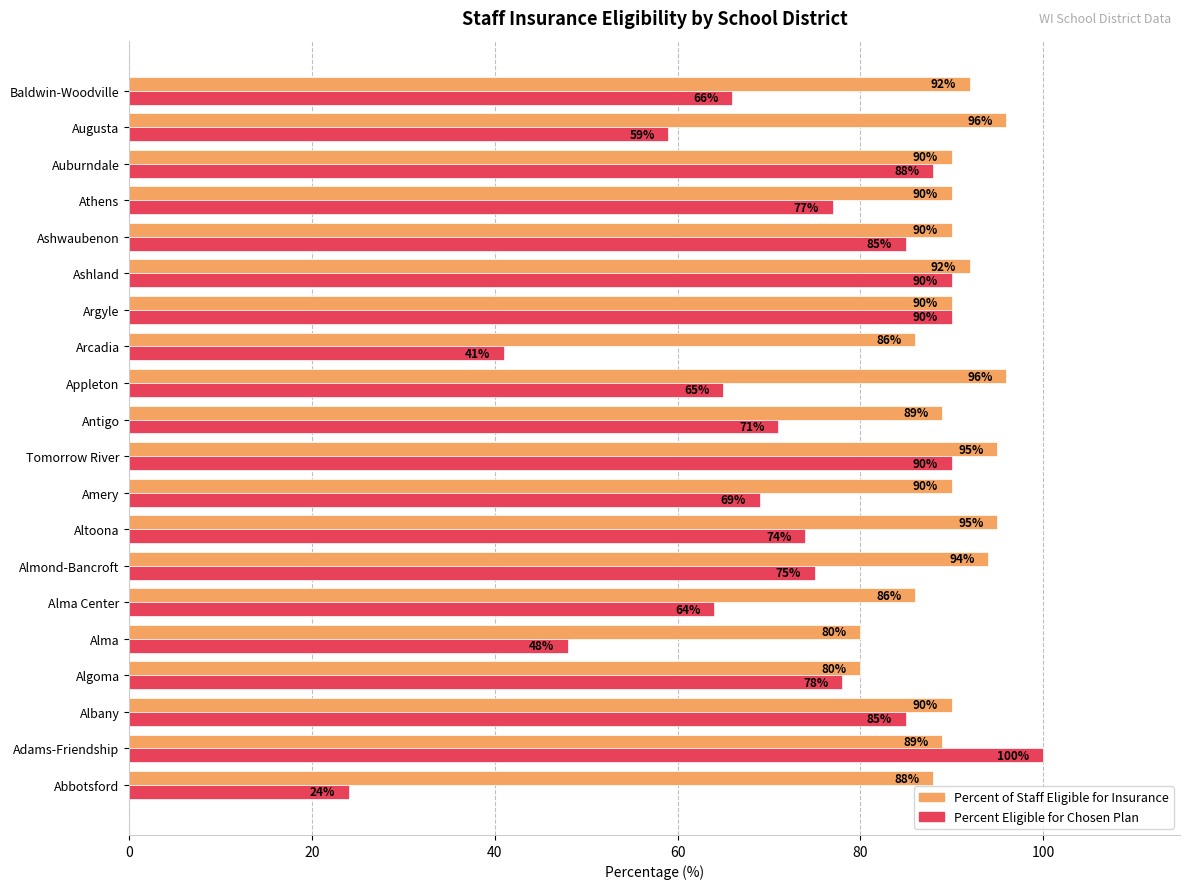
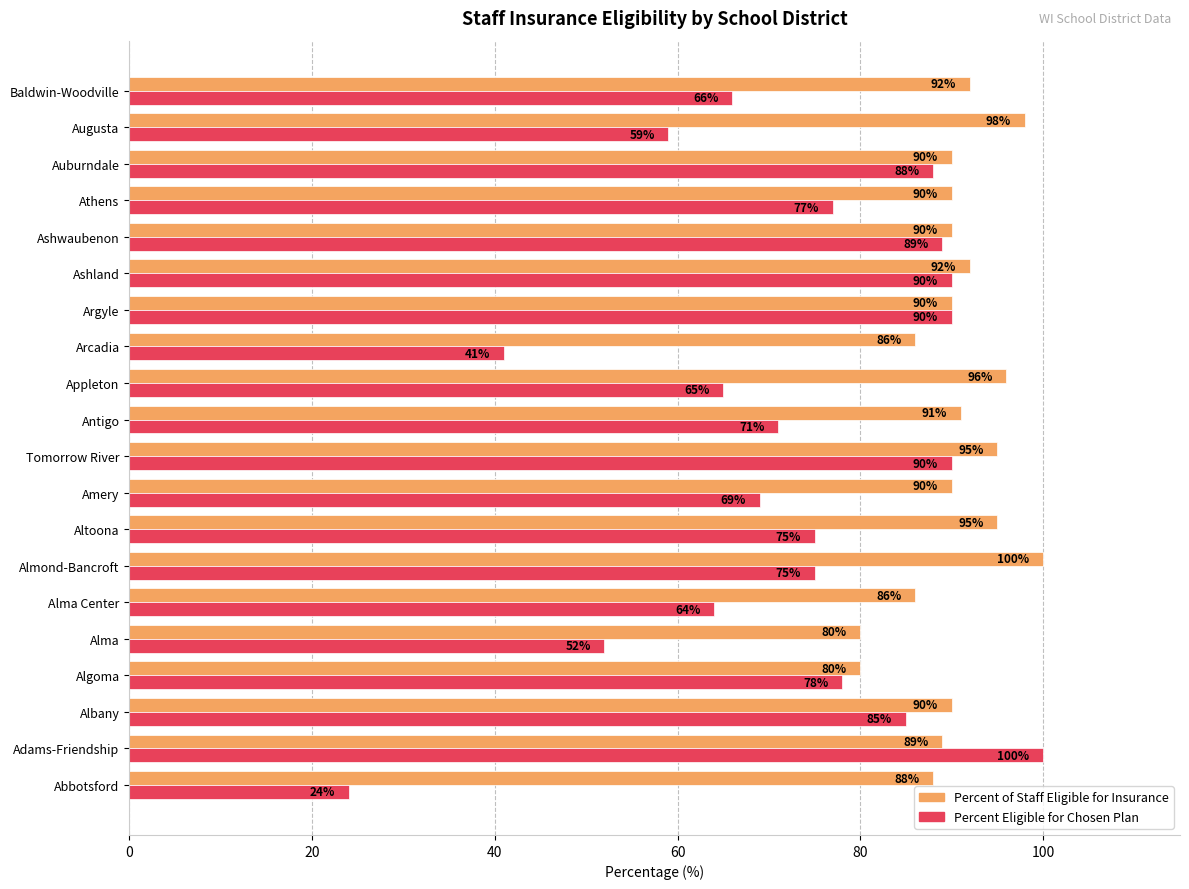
Percent of Staff Eligible for Insurance, Augusta: 96% -> 98%
Percent Eligible for Chosen Plan, Ashwaubenon: 85% -> 89%
Percent of Staff Eligible for Insurance, Antigo: 89% -> 91%
Percent Eligible for Chosen Plan, Altoona: 74% -> 75%
Percent of Staff Eligible for Insurance, Almond-Bancroft: 94% -> 100%
Percent Eligible for Chosen Plan, Alma: 48% -> 52%
